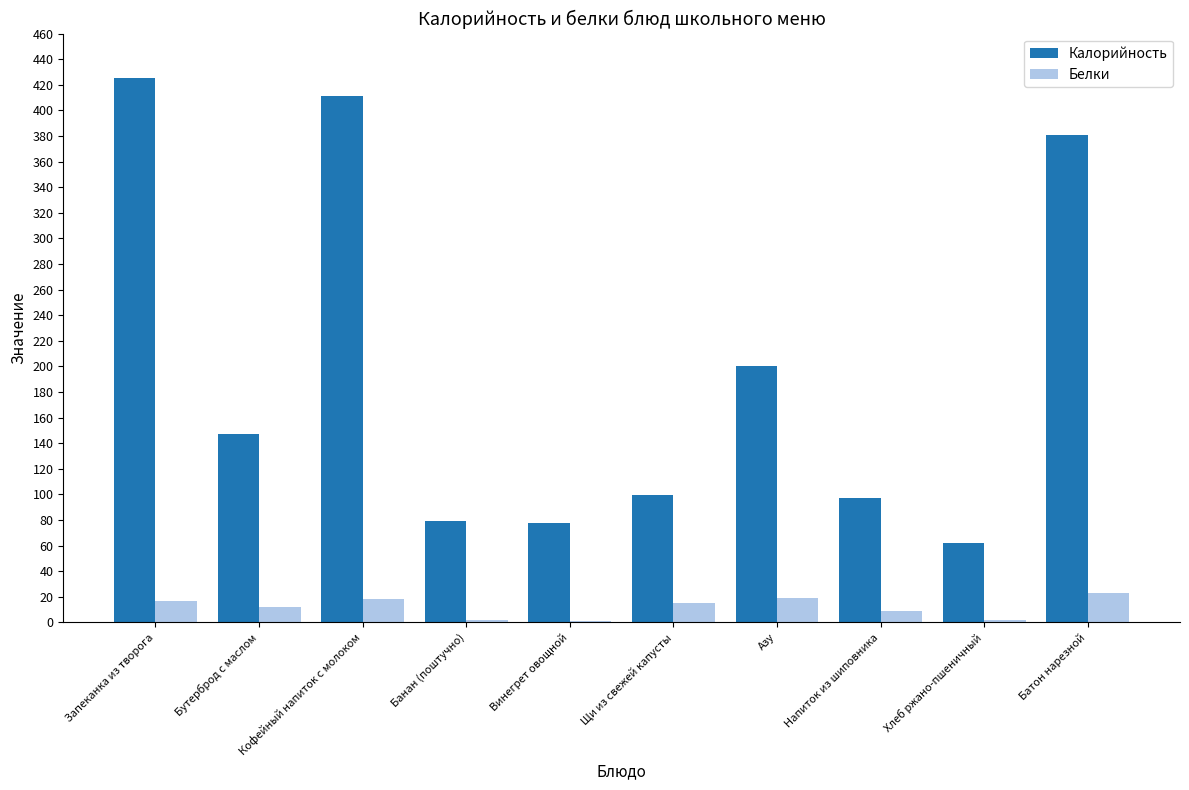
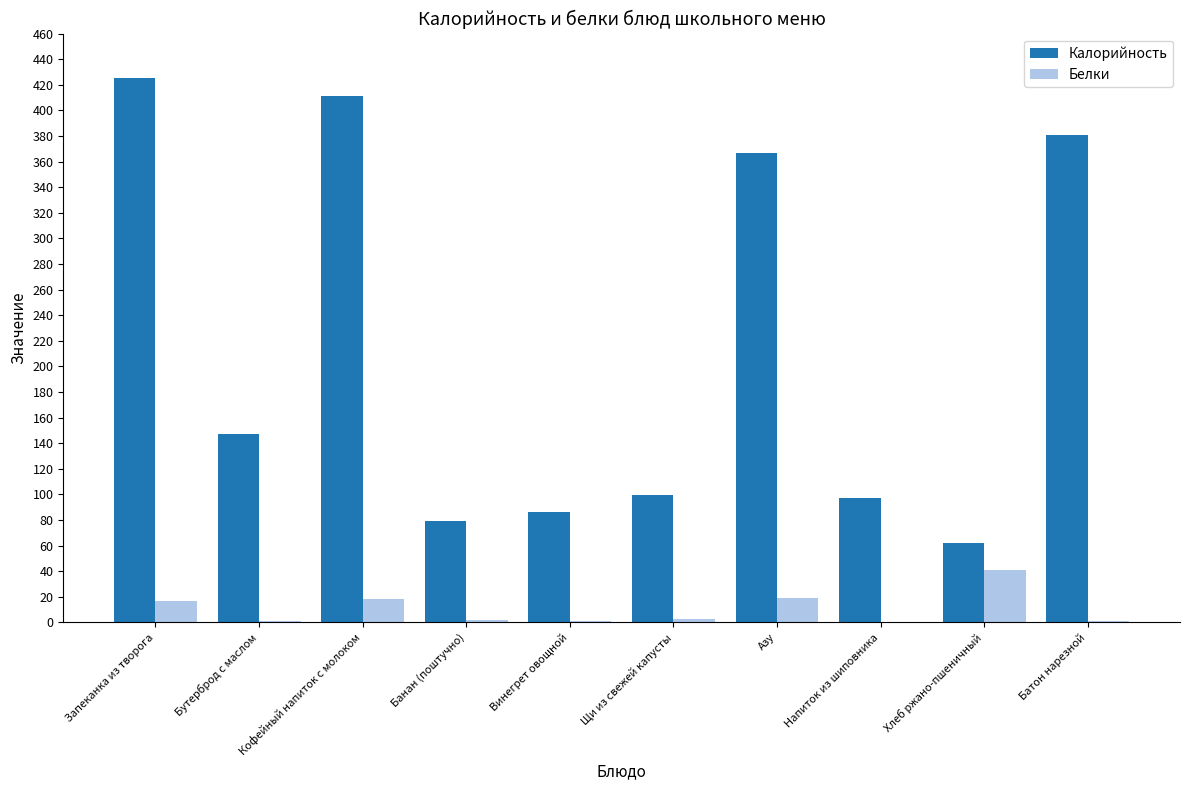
Белки, Бутерброд с маслом: 12 -> 1
Калорийность, Винегрет овощной: 78 -> 86
Белки, Щи из свежей капусты: 15 -> 3
Калорийность, Азу: 200 -> 367
Белки, Напиток из шиповника: 9 -> 1
Белки, Хлеб ржано-пшеничный: 2 -> 41
Белки, Батон нарезной: 23 -> 2
